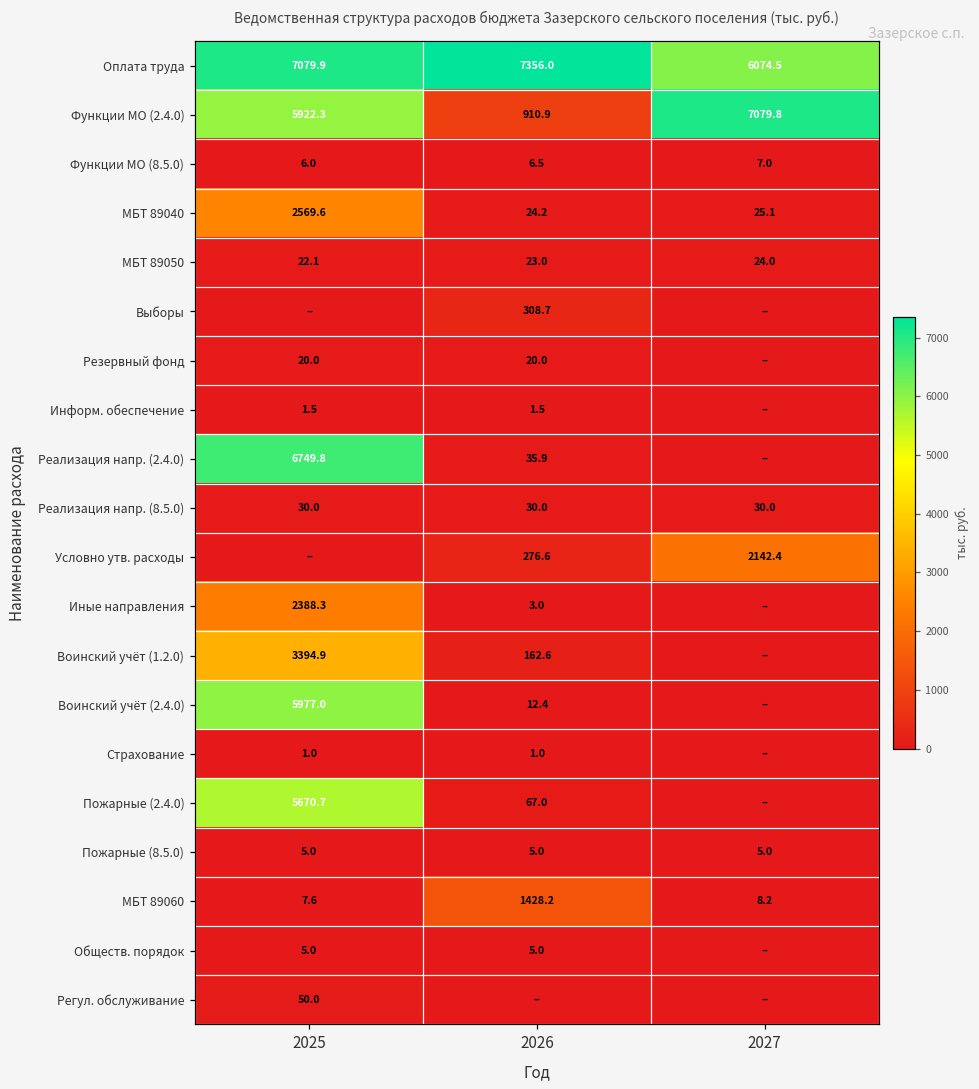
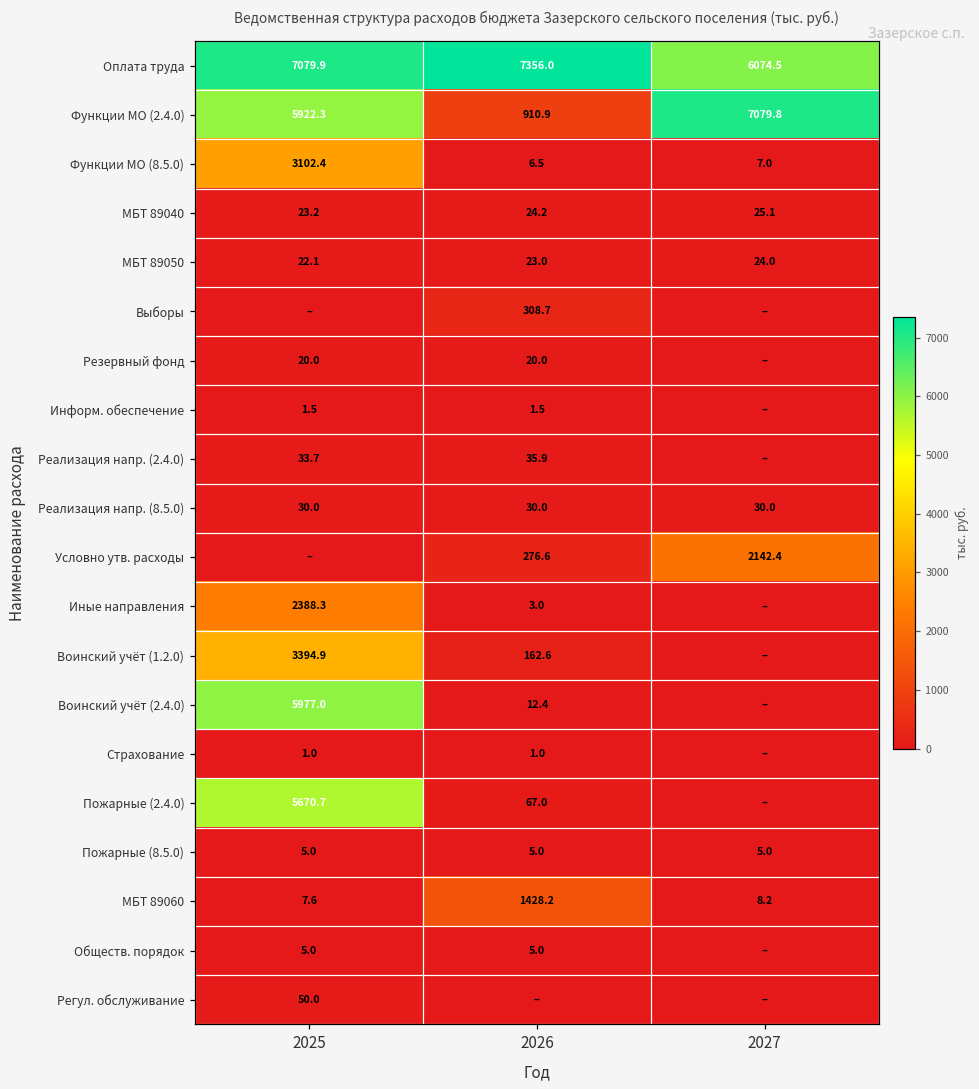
Функции МО (8.5.0), 2025: 6.0 -> 3102.4
МБТ 89040, 2025: 2569.6 -> 23.2
Реализация напр. (2.4.0), 2025: 6749.8 -> 33.7
